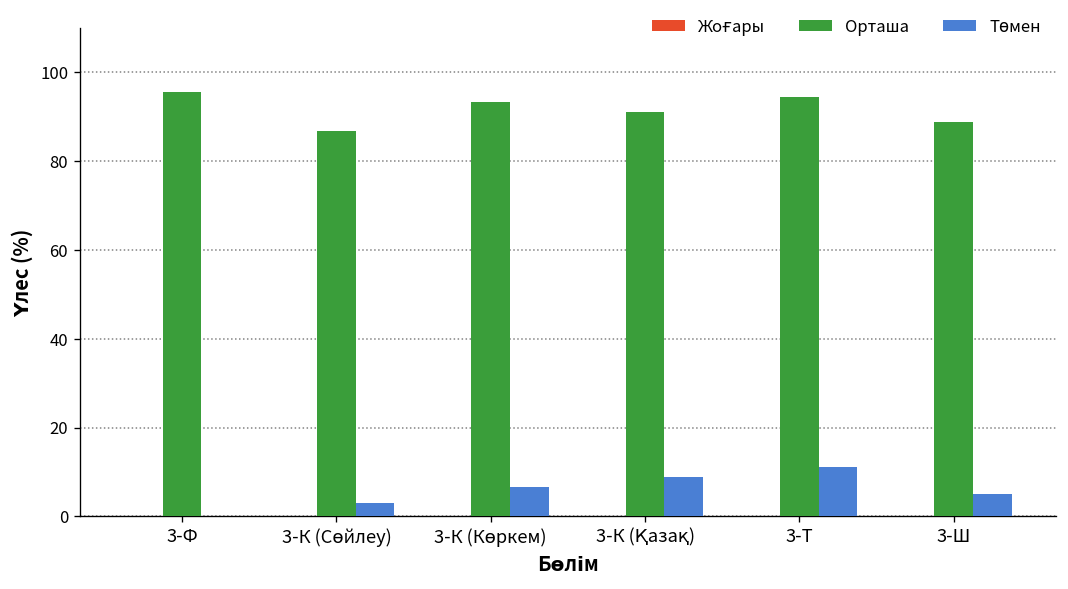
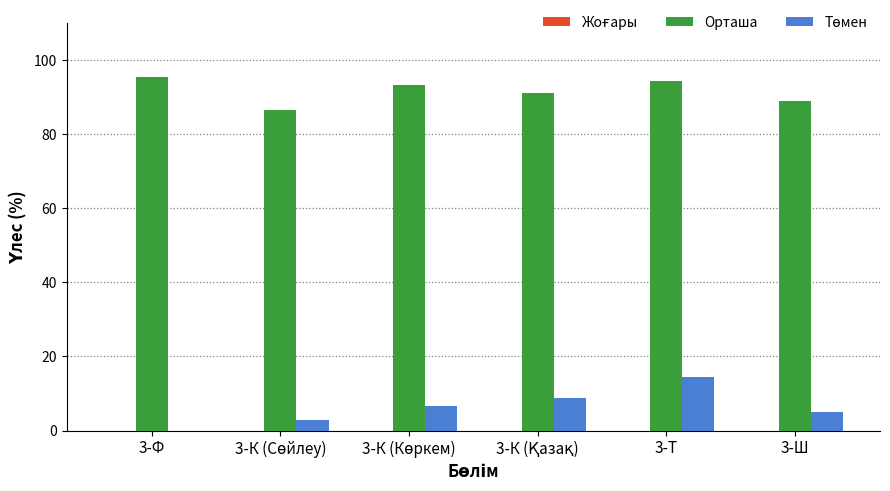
Төмен, 3-Т: 11 -> 14
